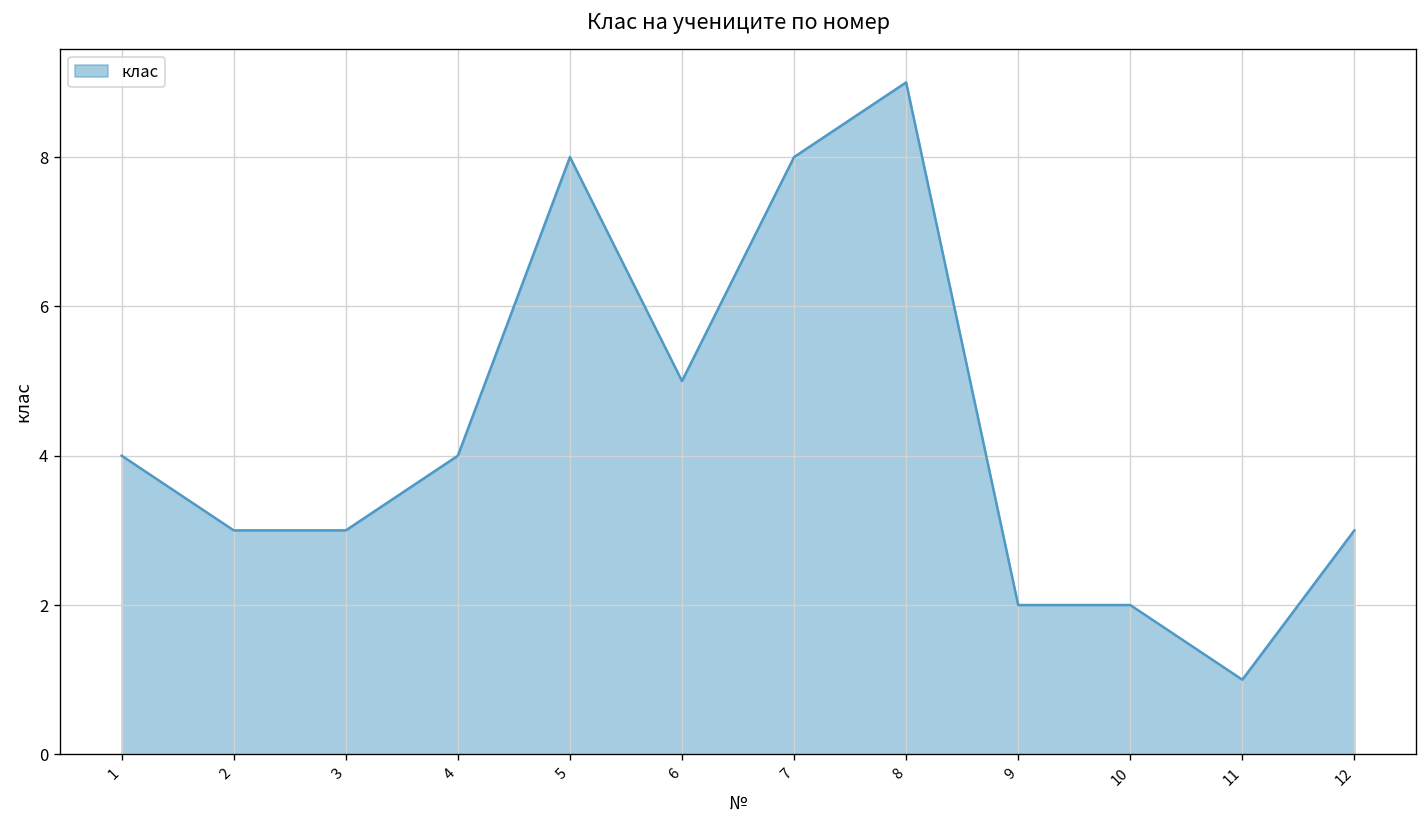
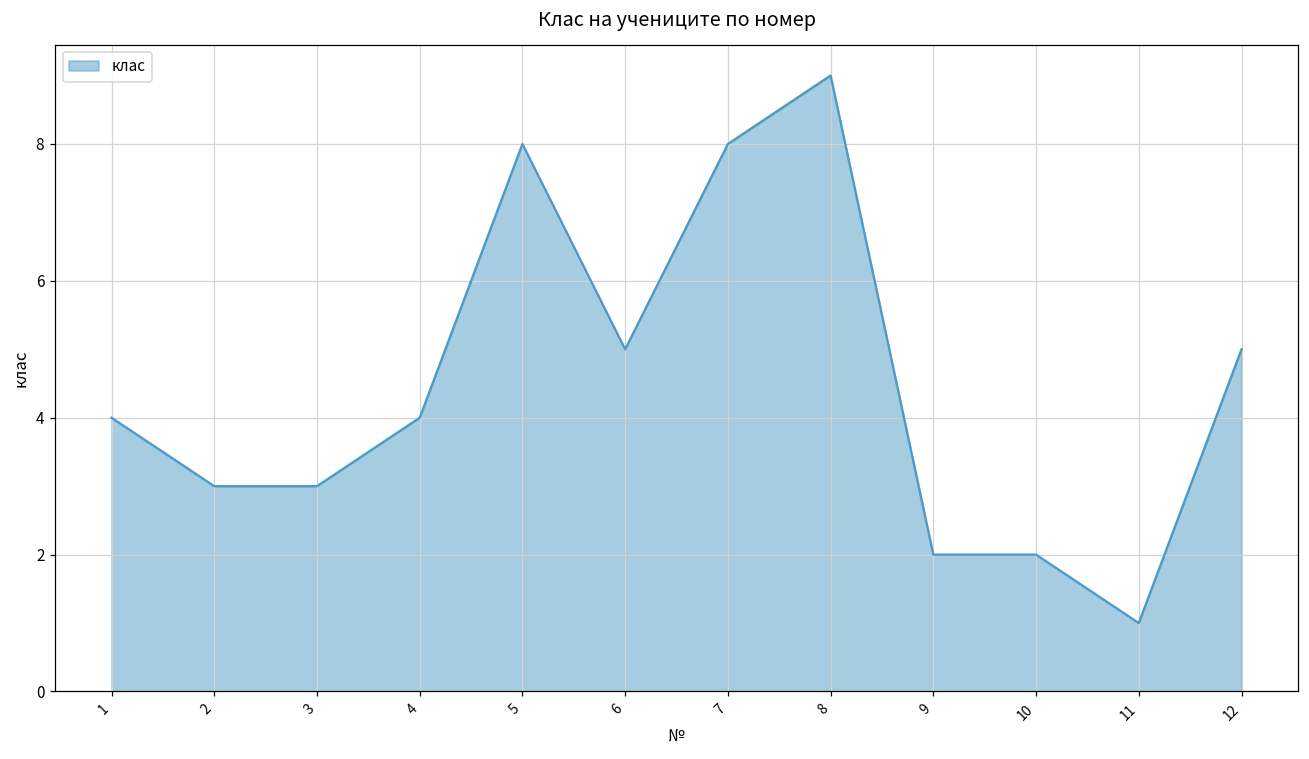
12: 3 -> 5
